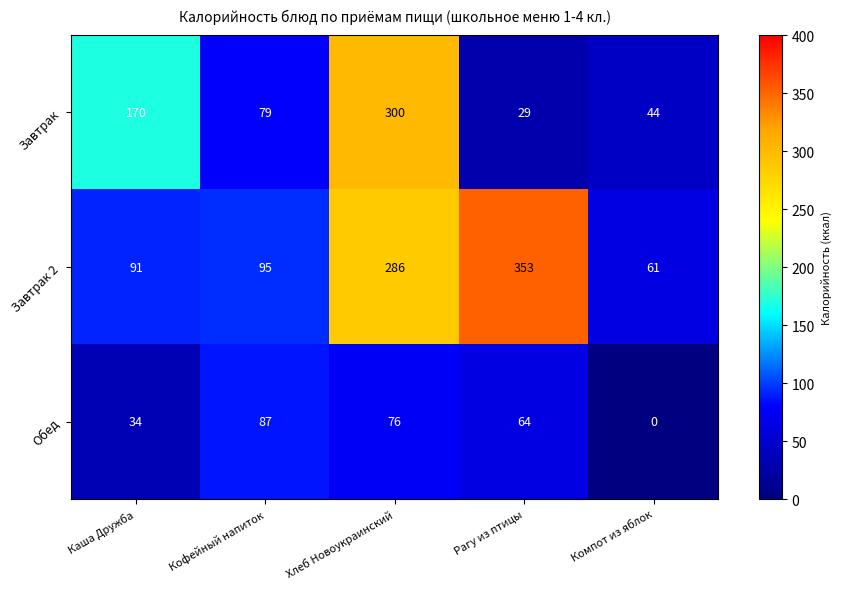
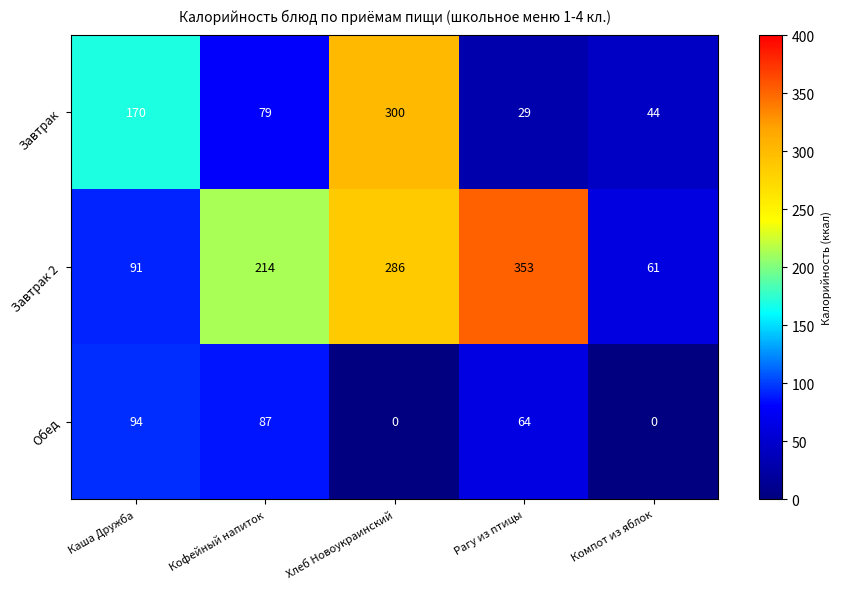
Завтрак 2, Кофейный напиток: 95 -> 214
Обед, Каша Дружба: 34 -> 94
Обед, Хлеб Новоукраинский: 76 -> 0
